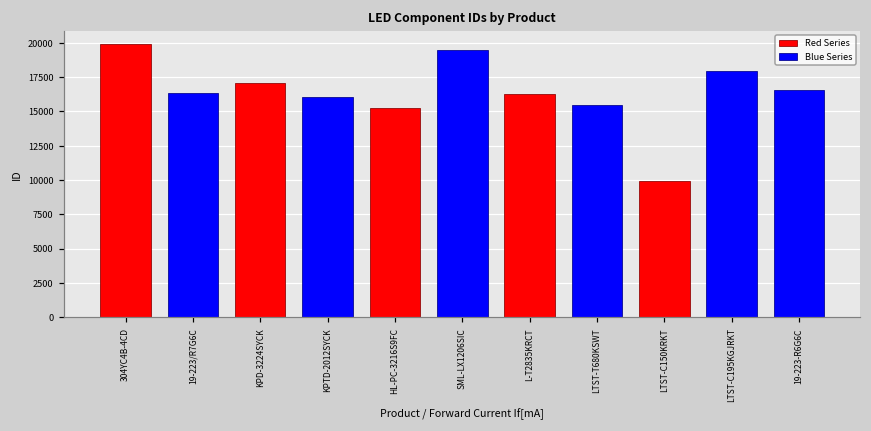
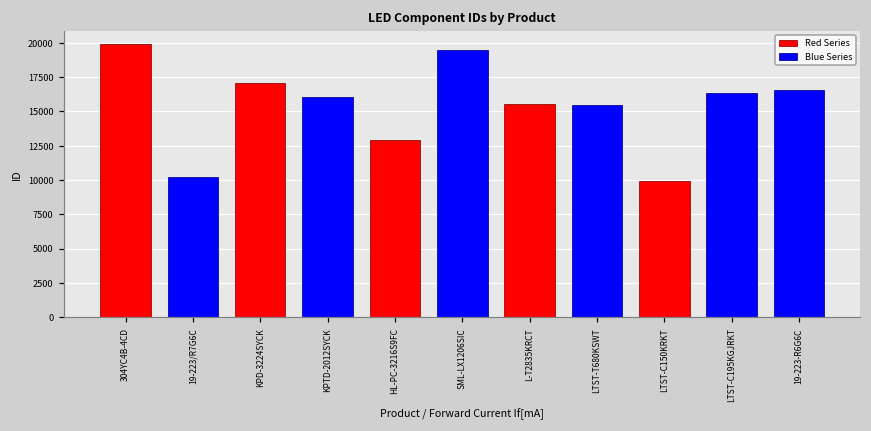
19-223/R7G6C: 16300 -> 10200
HL-PC-3216S9FC: 15300 -> 12900
L-T2835KRCT: 16200 -> 15600
LTST-C195KGJRKT: 18000 -> 16300
